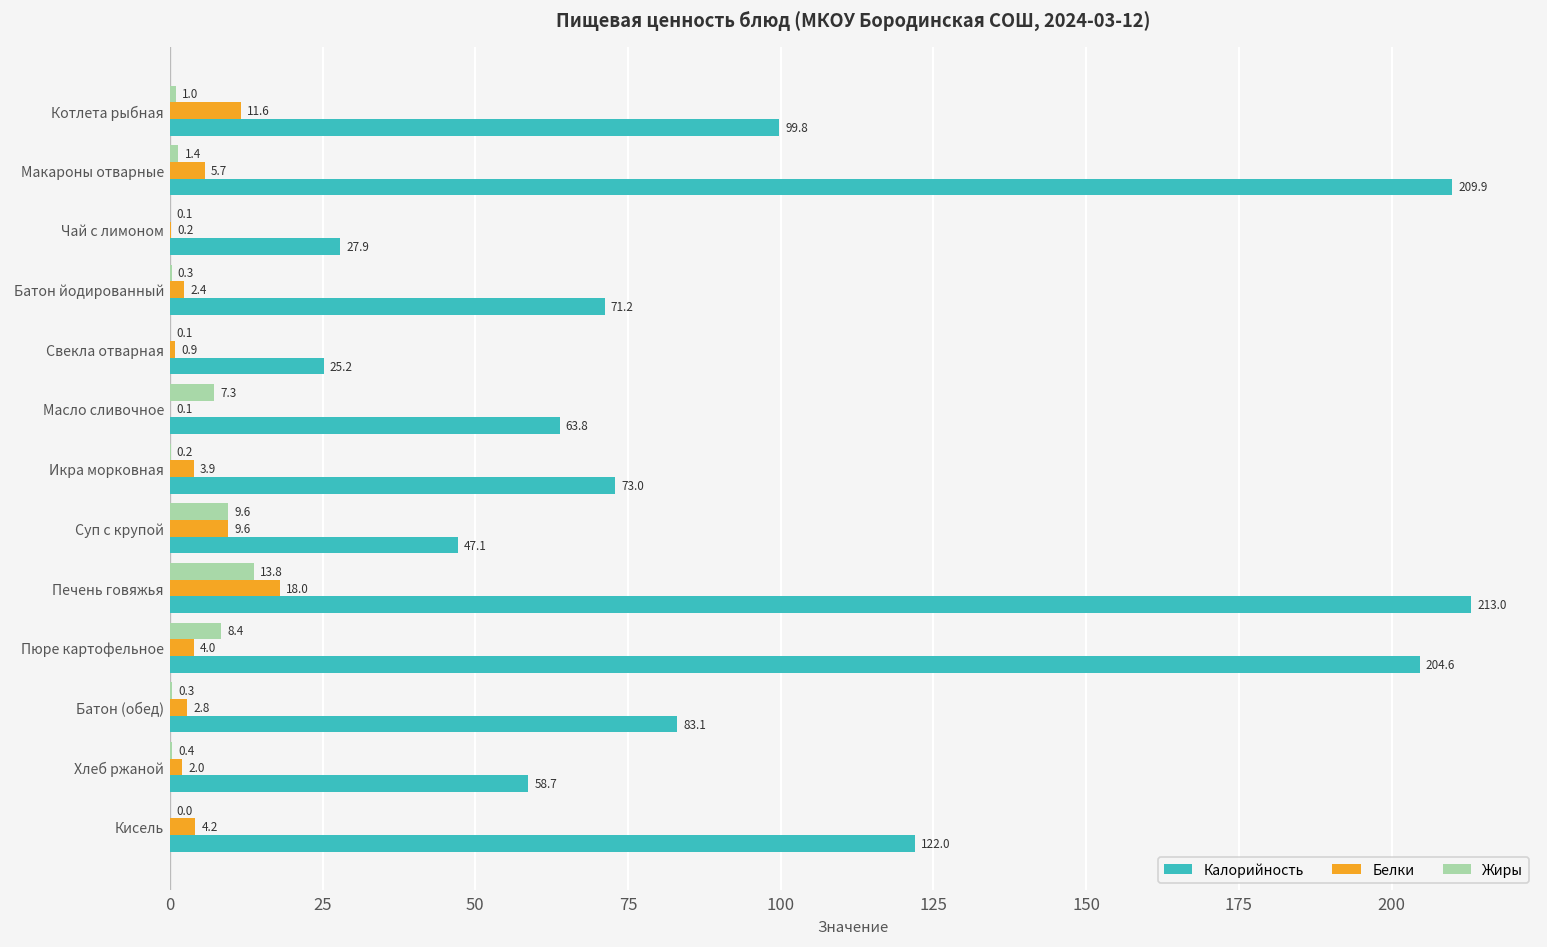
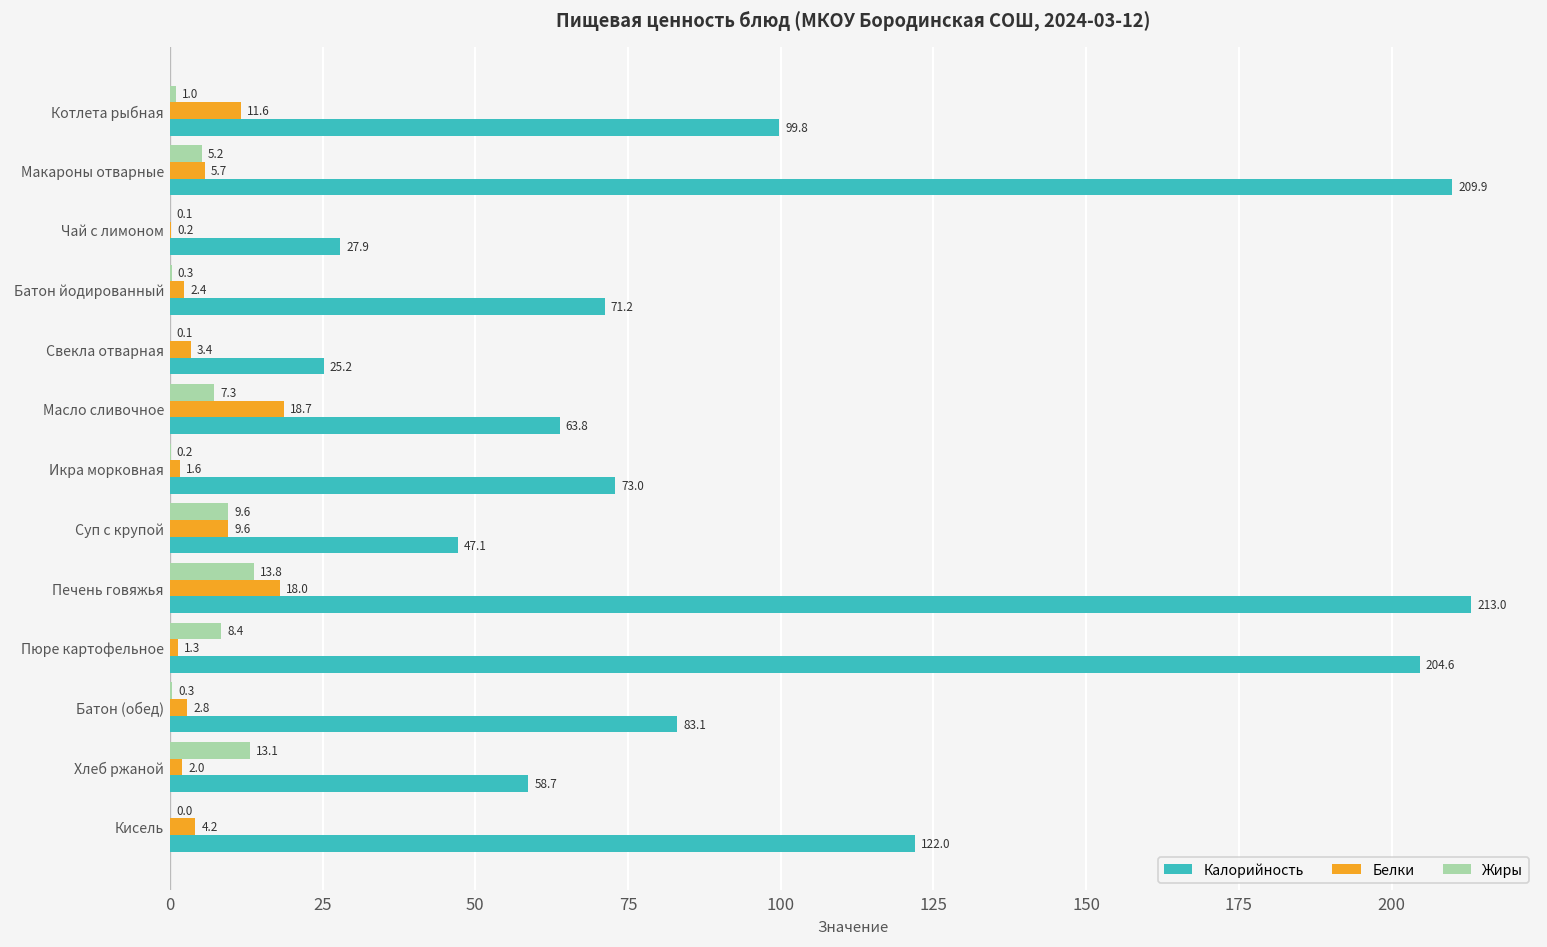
Жиры, Макароны отварные: 1.4 -> 5.2
Белки, Свекла отварная: 0.9 -> 3.4
Белки, Масло сливочное: 0.1 -> 18.7
Белки, Икра морковная: 3.9 -> 1.6
Белки, Пюре картофельное: 4.0 -> 1.3
Жиры, Хлеб ржаной: 0.4 -> 13.1
